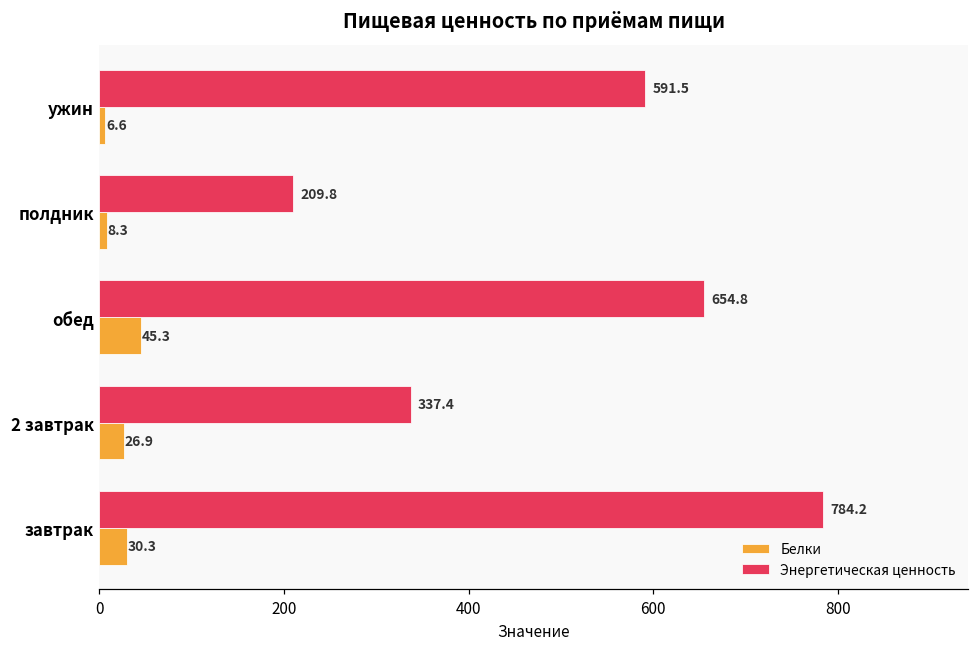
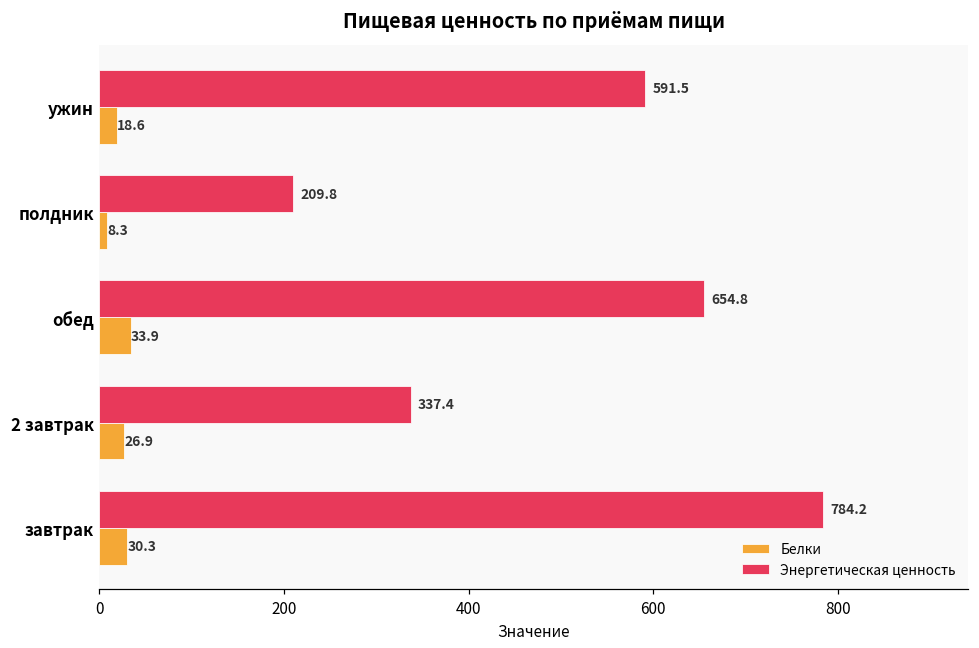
Белки, ужин: 6.6 -> 18.6
Белки, обед: 45.3 -> 33.9
